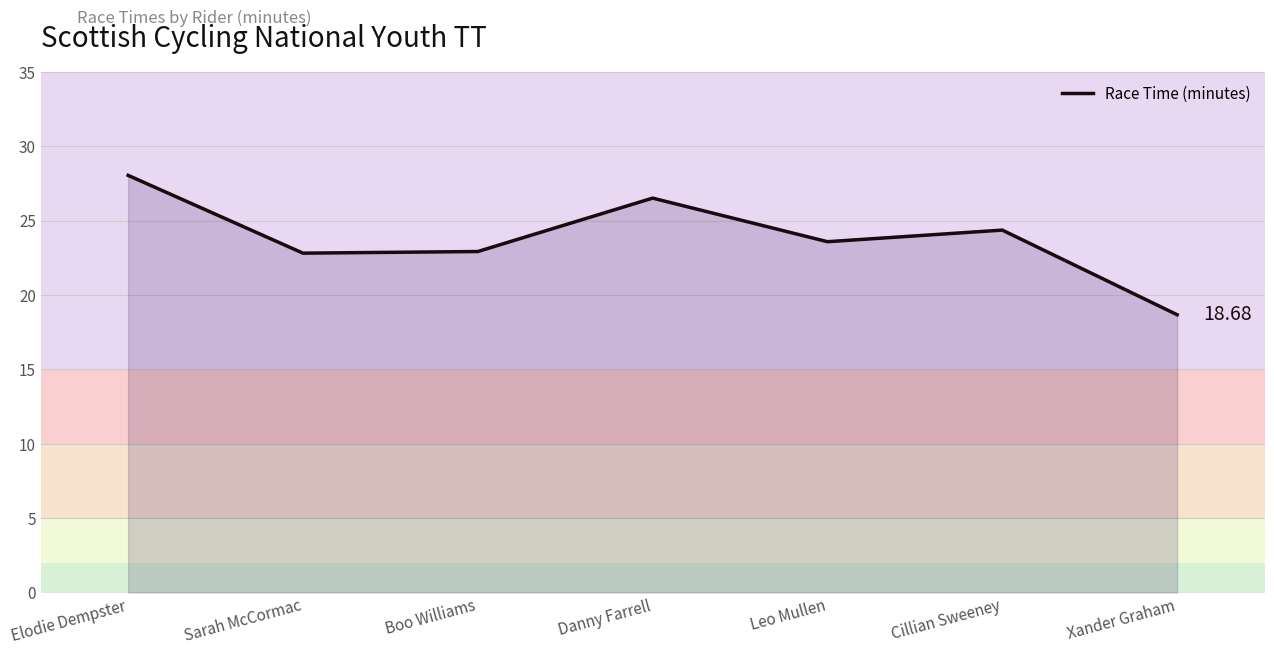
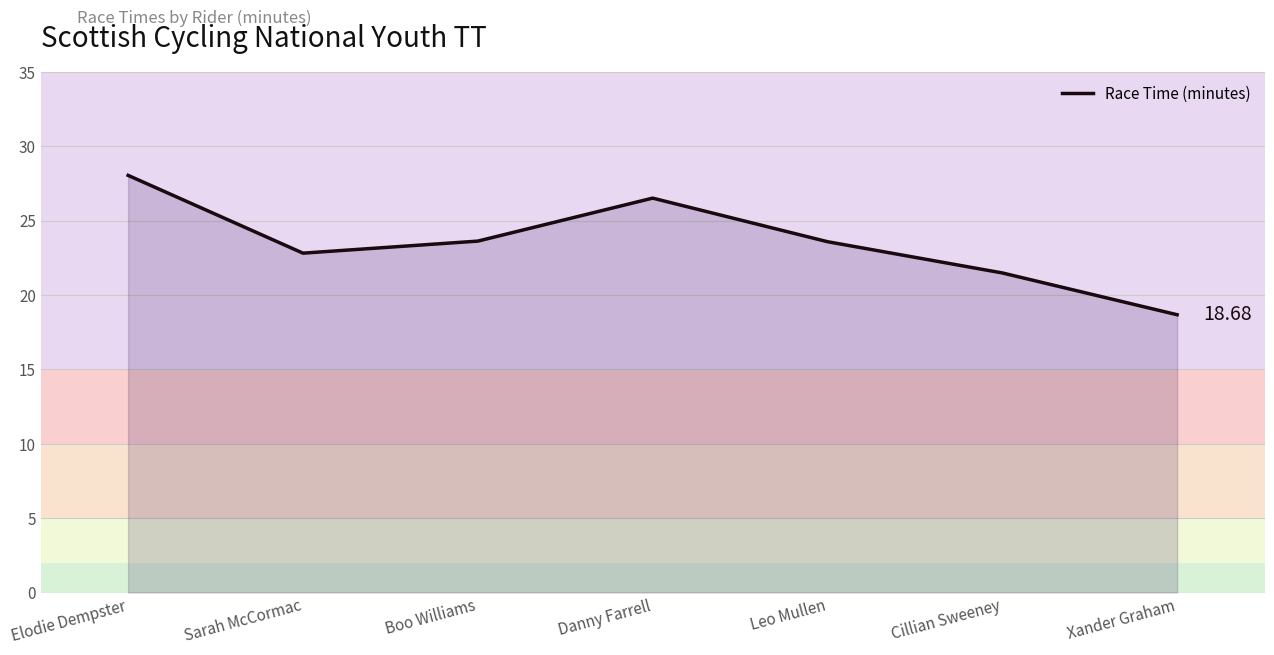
Boo Williams: 22.9 -> 23.6
Cillian Sweeney: 24.4 -> 21.5
